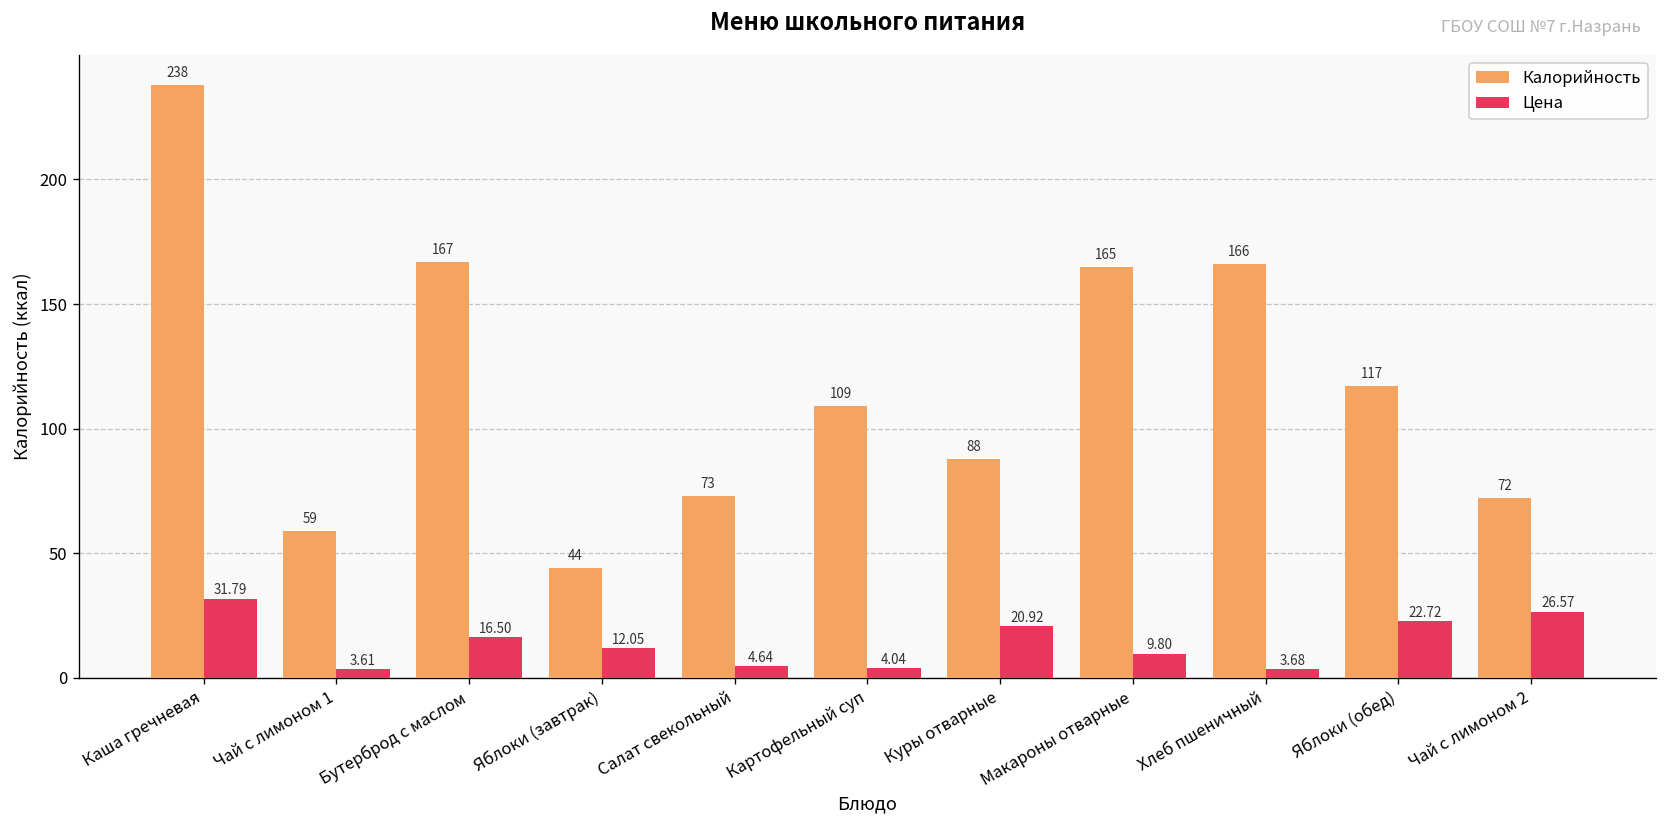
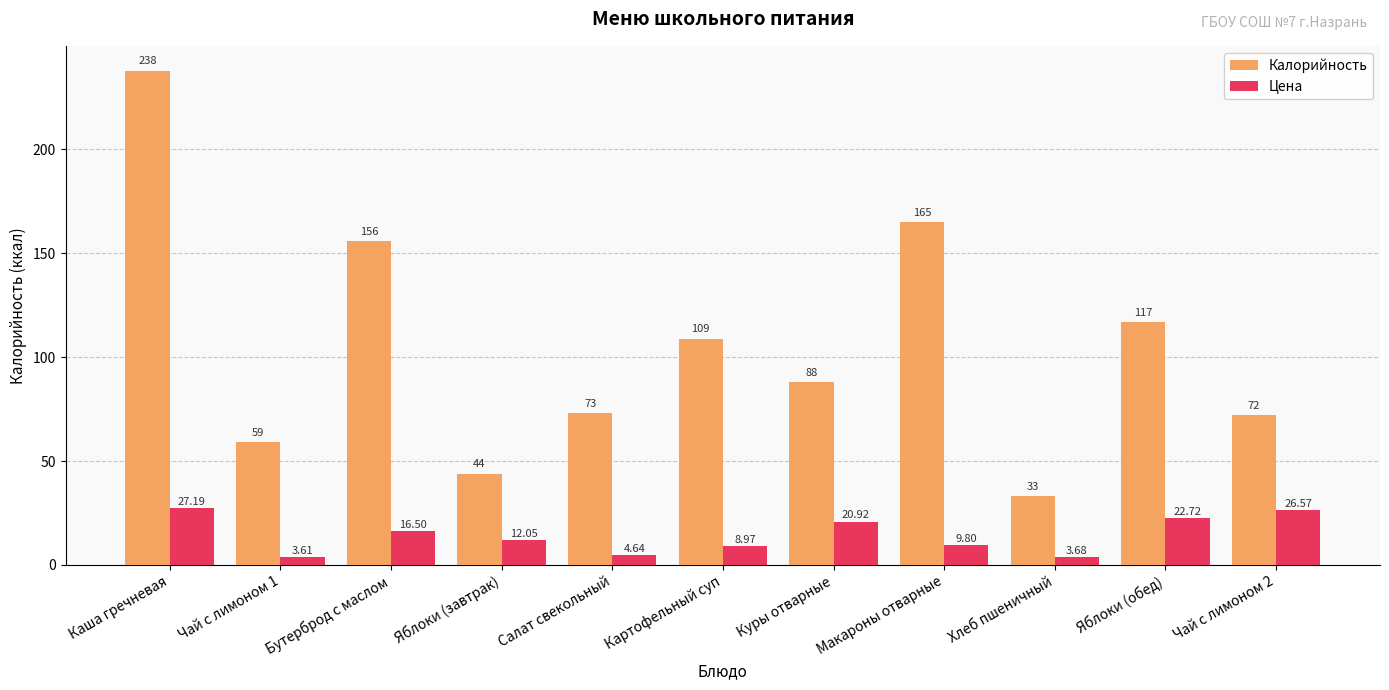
Цена, Каша гречневая: 31.79 -> 27.19
Калорийность, Бутерброд с маслом: 167 -> 156
Цена, Картофельный суп: 4.04 -> 8.97
Калорийность, Хлеб пшеничный: 166 -> 33
